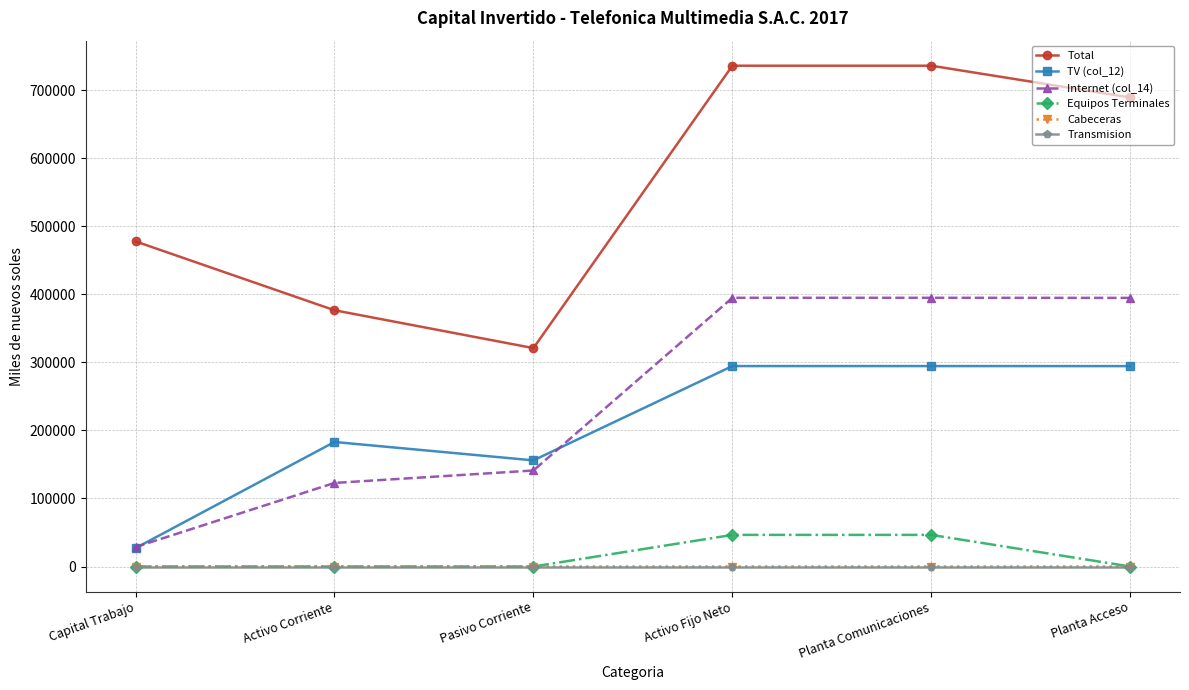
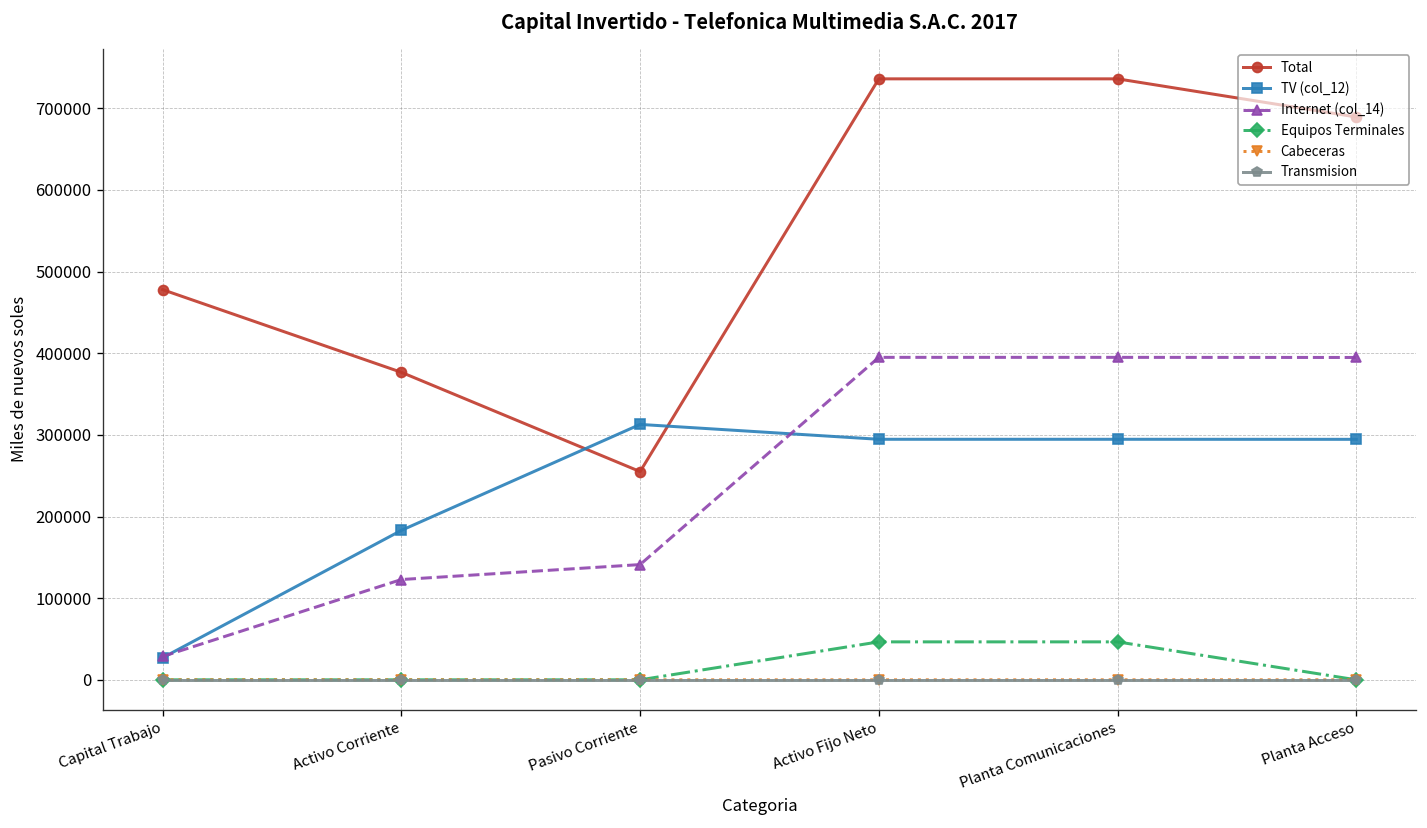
Total, Pasivo Corriente: 320000 -> 260000
TV (col_12), Pasivo Corriente: 160000 -> 310000
